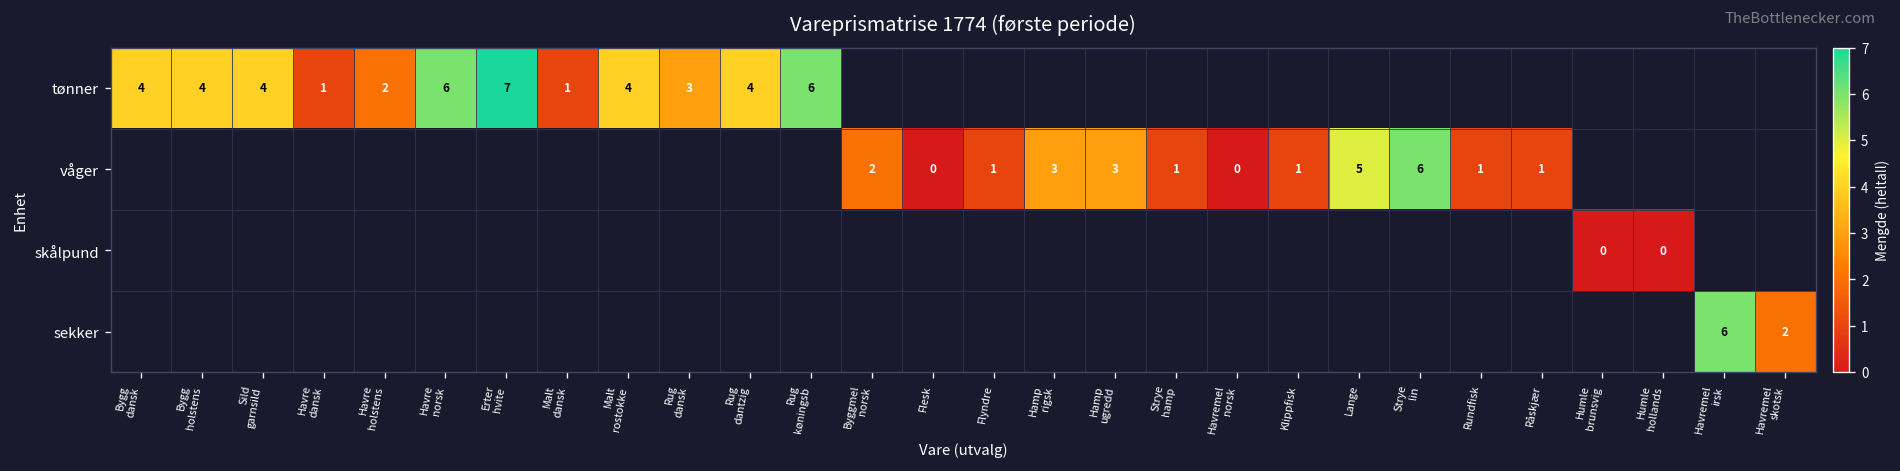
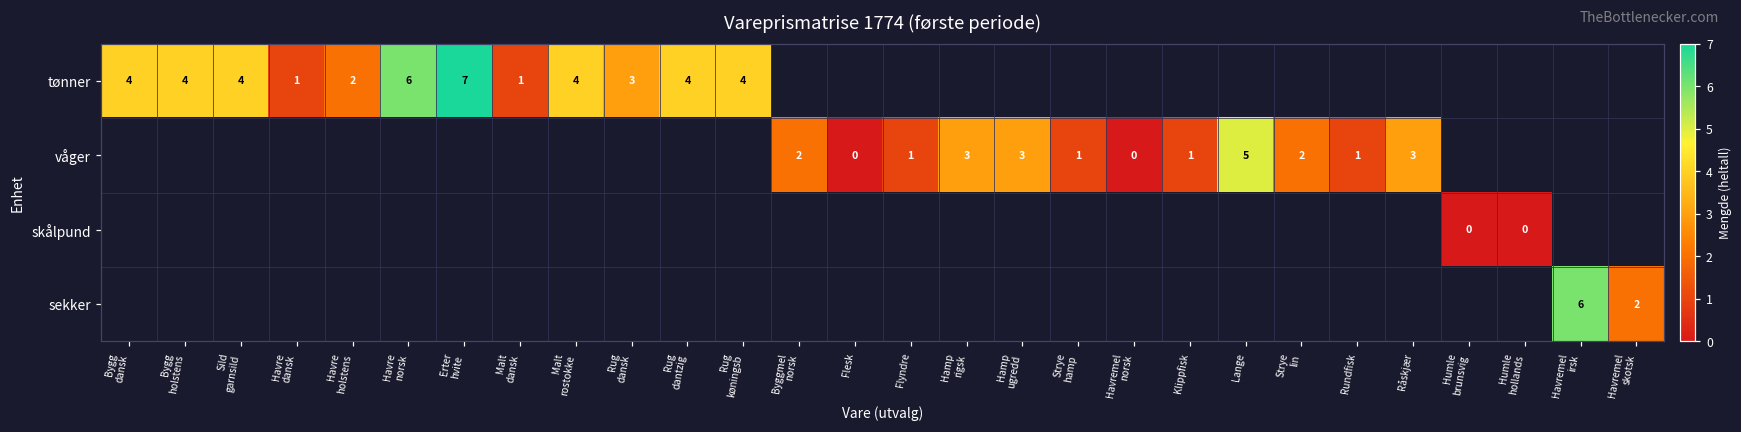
tønner, Rug køningsb: 6 -> 4
våger, Strye lin: 6 -> 2
våger, Råskjær: 1 -> 3
